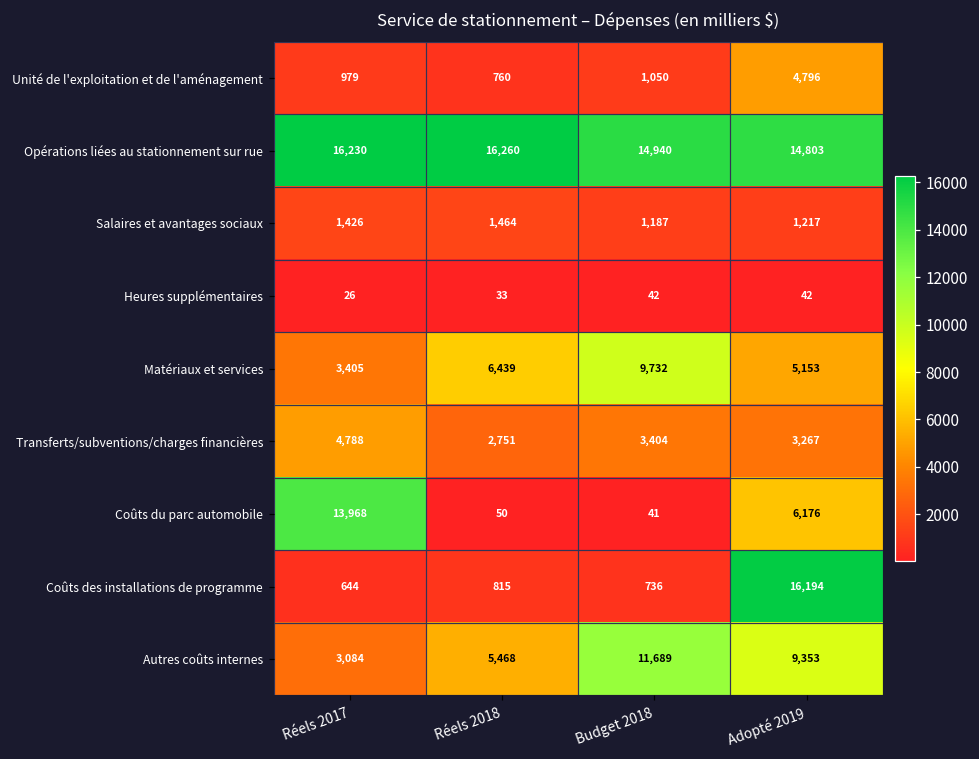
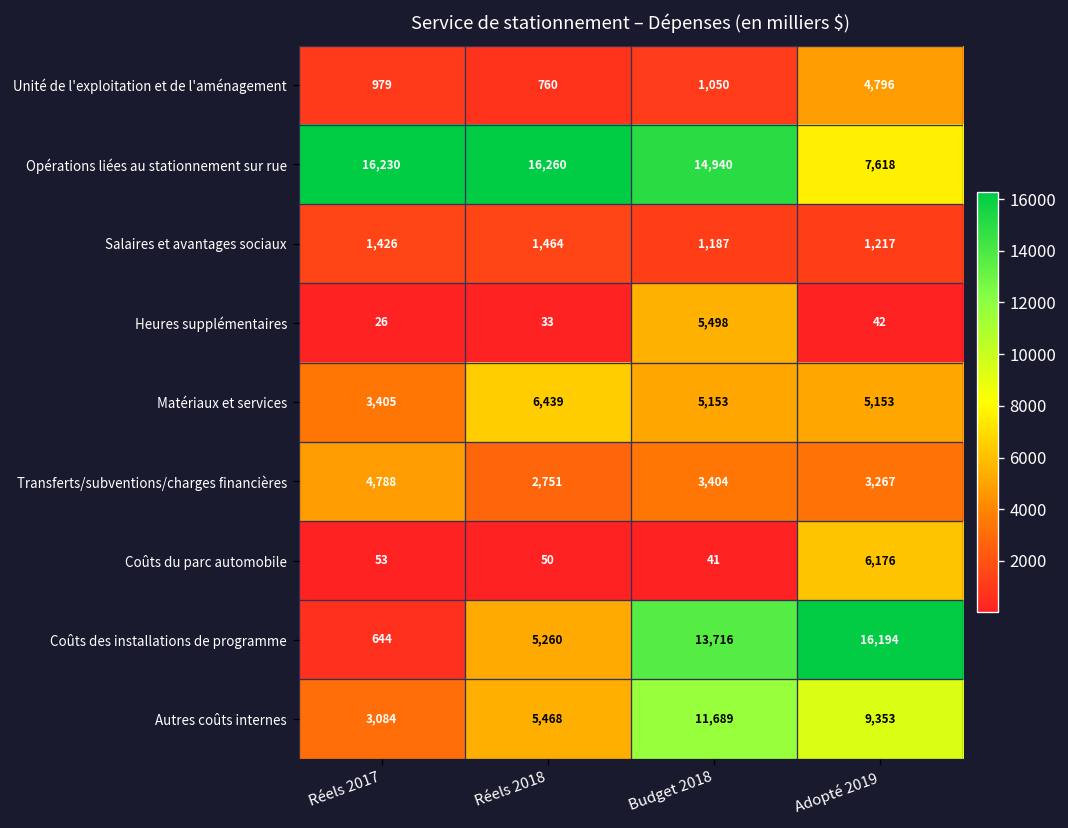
Opérations liées au stationnement sur rue, Adopté 2019: 14,803 -> 7,618
Heures supplémentaires, Budget 2018: 42 -> 5,498
Matériaux et services, Budget 2018: 9,732 -> 5,153
Coûts du parc automobile, Réels 2017: 13,968 -> 53
Coûts des installations de programme, Réels 2018: 815 -> 5,260
Coûts des installations de programme, Budget 2018: 736 -> 13,716
